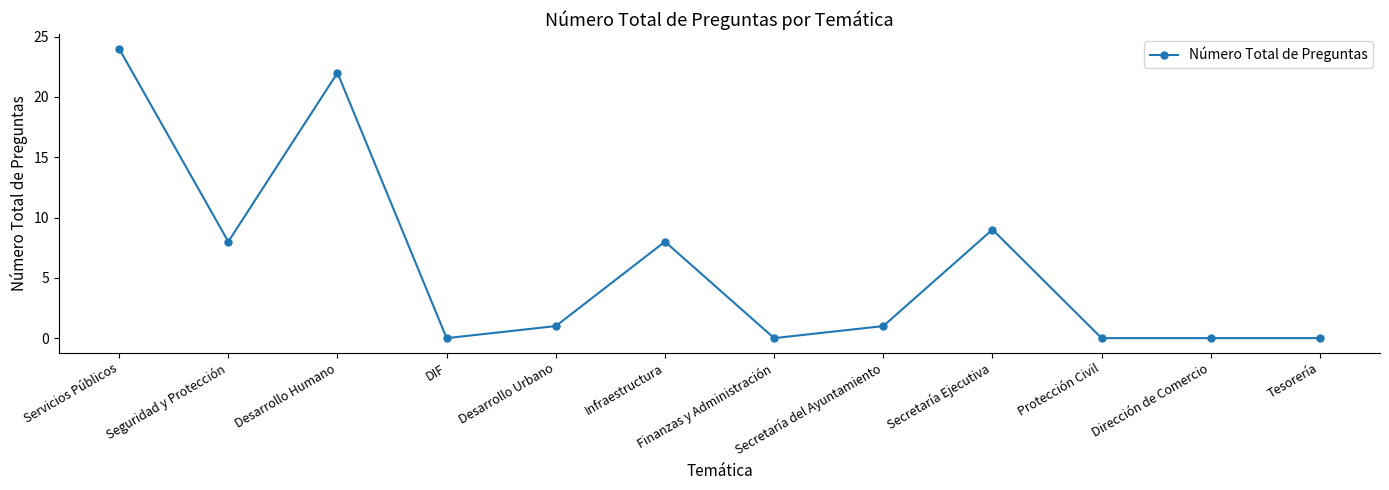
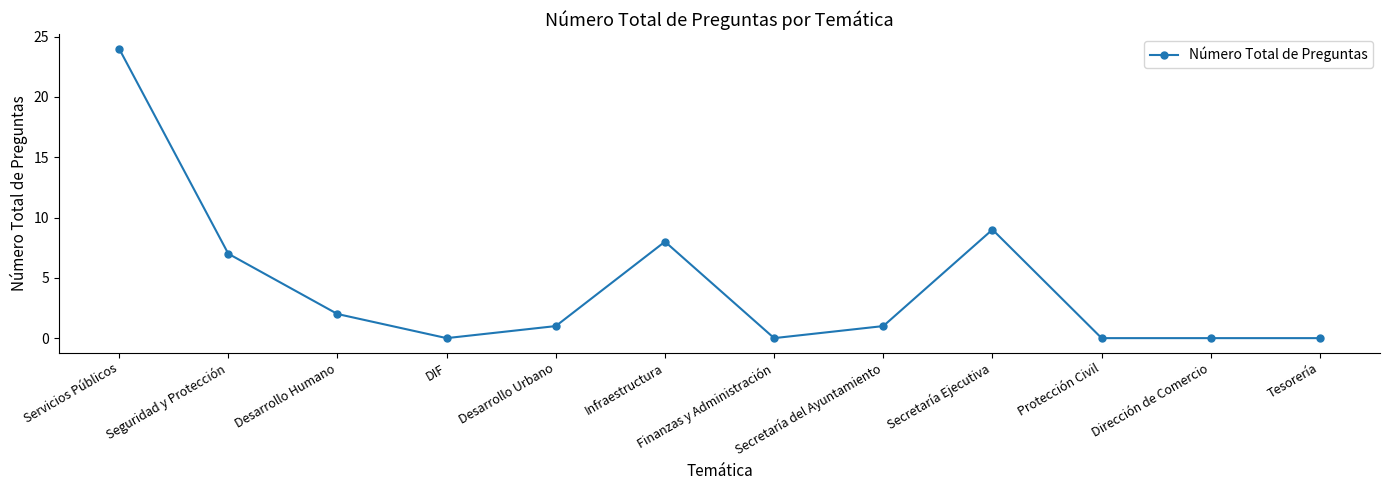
Seguridad y Protección: 8 -> 7
Desarrollo Humano: 22 -> 2
